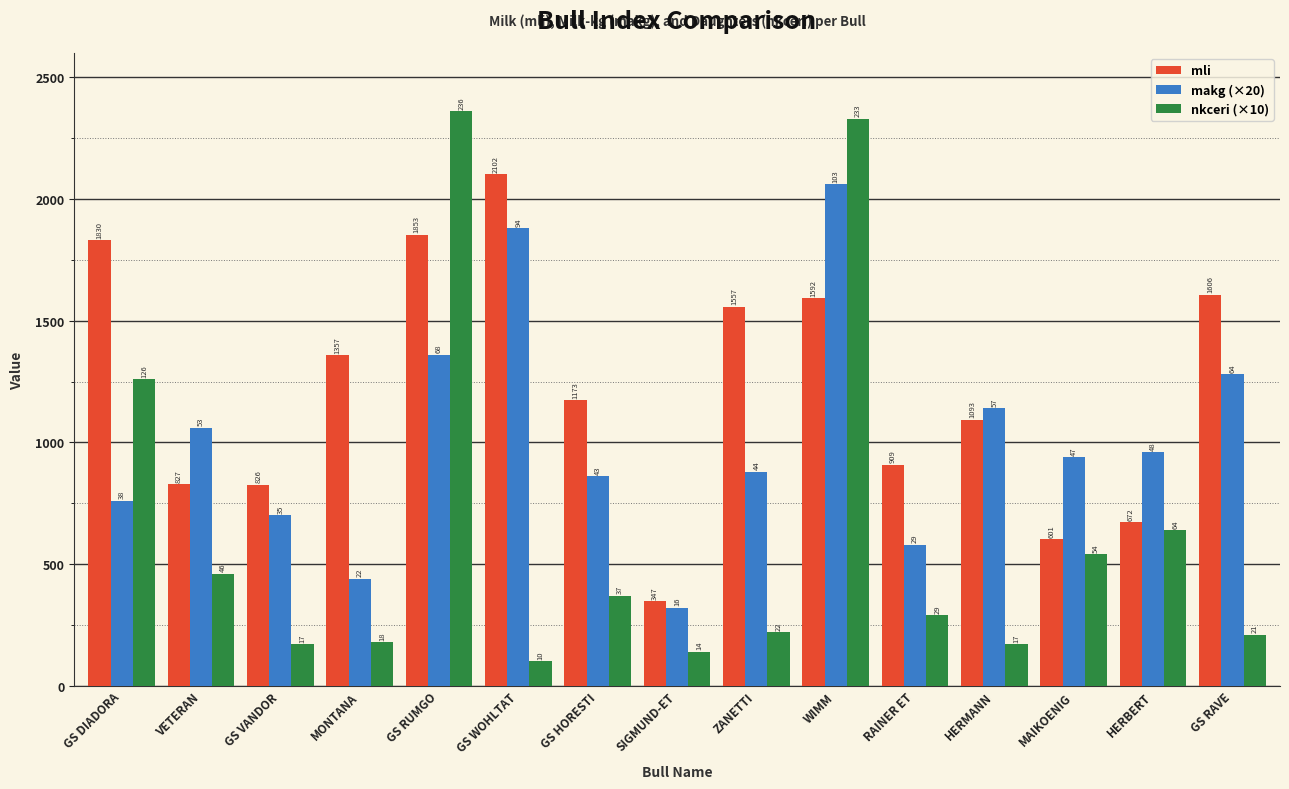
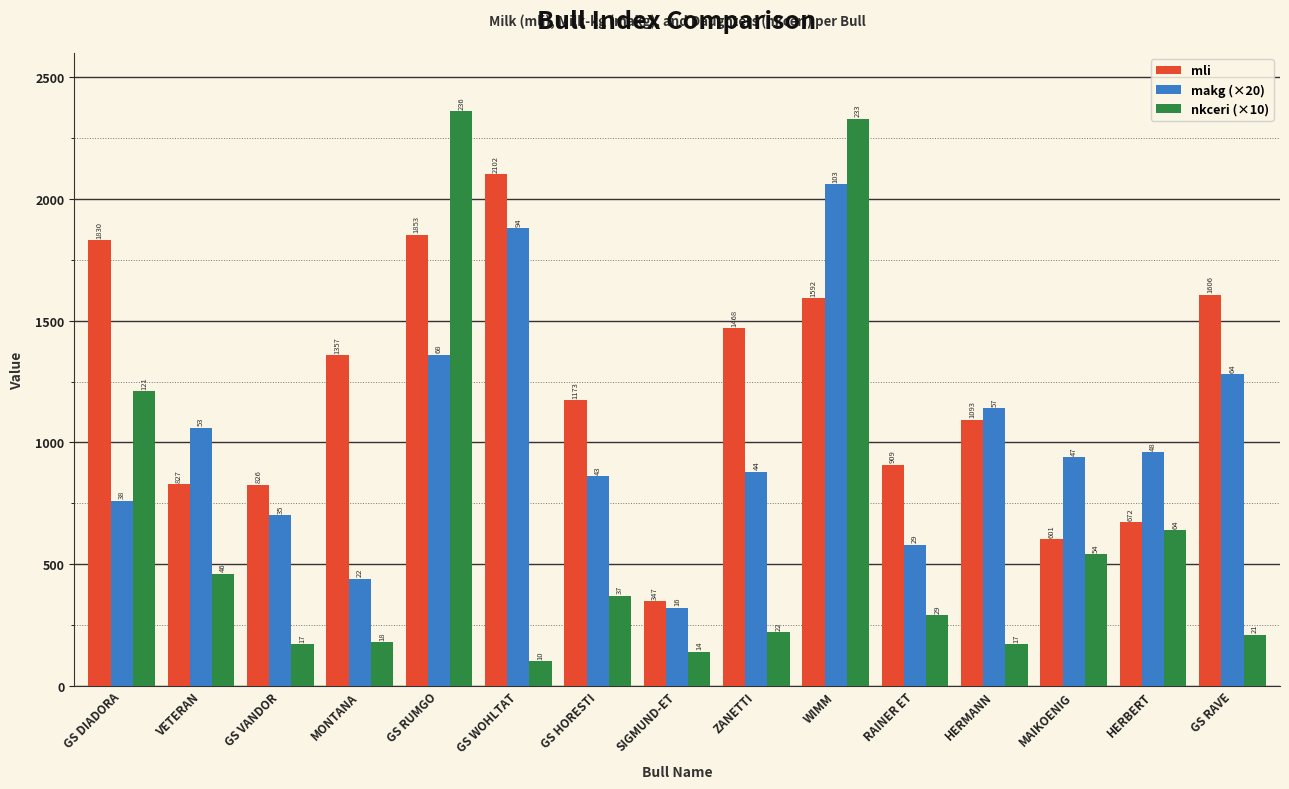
nkceri (×10), GS DIADORA: 126 -> 121
mli, ZANETTI: 1557 -> 1468
